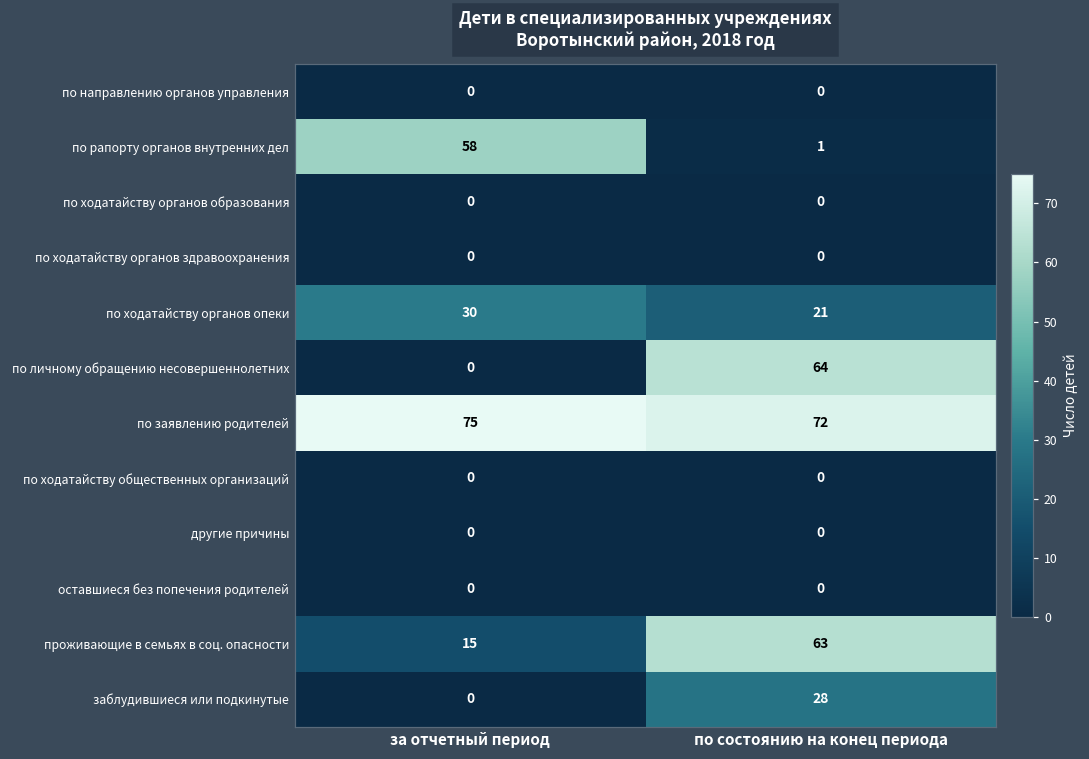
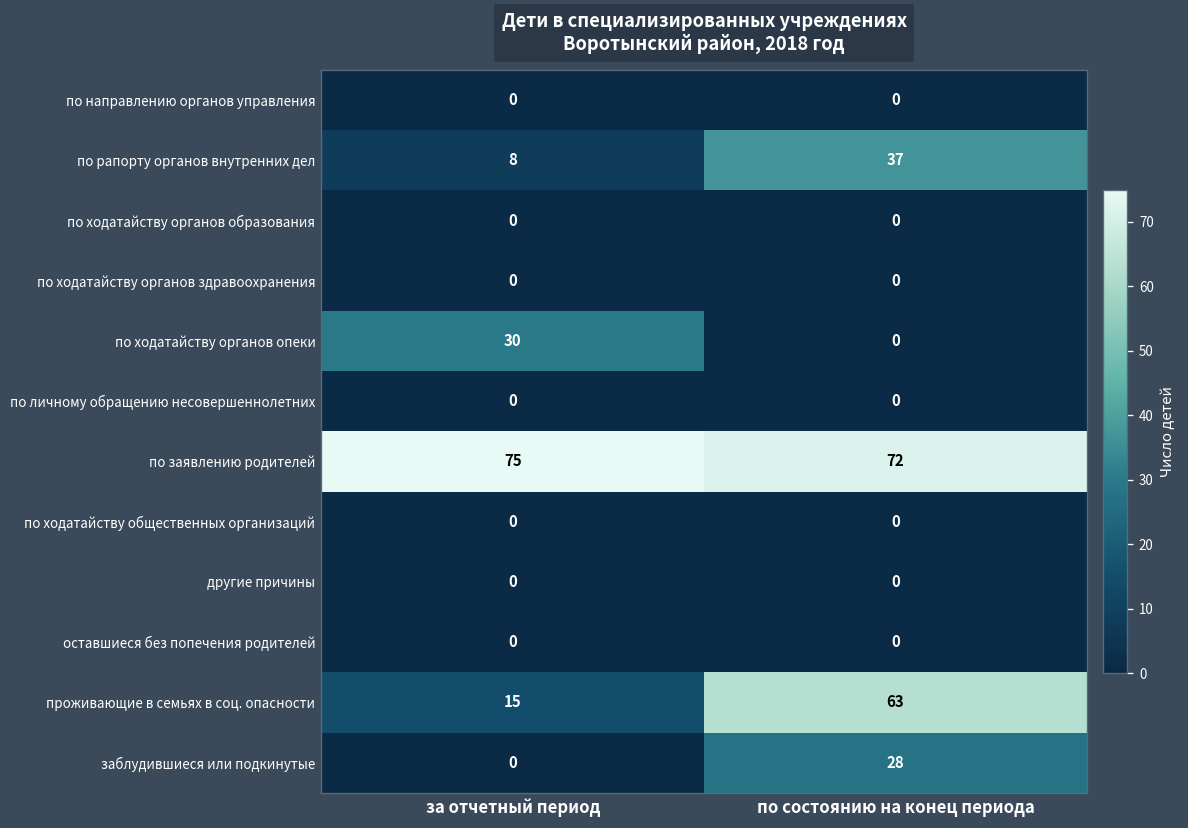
по рапорту органов внутренних дел, за отчетный период: 58 -> 8
по рапорту органов внутренних дел, по состоянию на конец периода: 1 -> 37
по ходатайству органов опеки, по состоянию на конец периода: 21 -> 0
по личному обращению несовершеннолетних, по состоянию на конец периода: 64 -> 0
